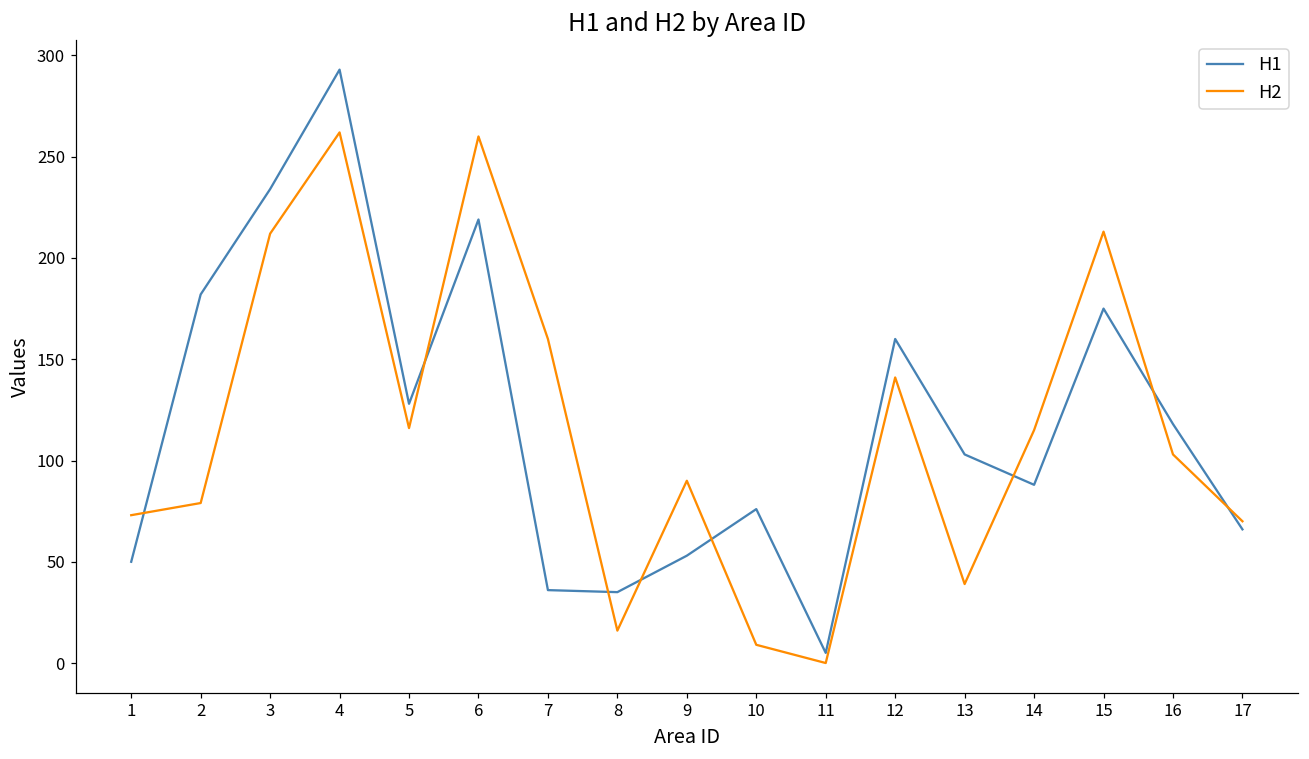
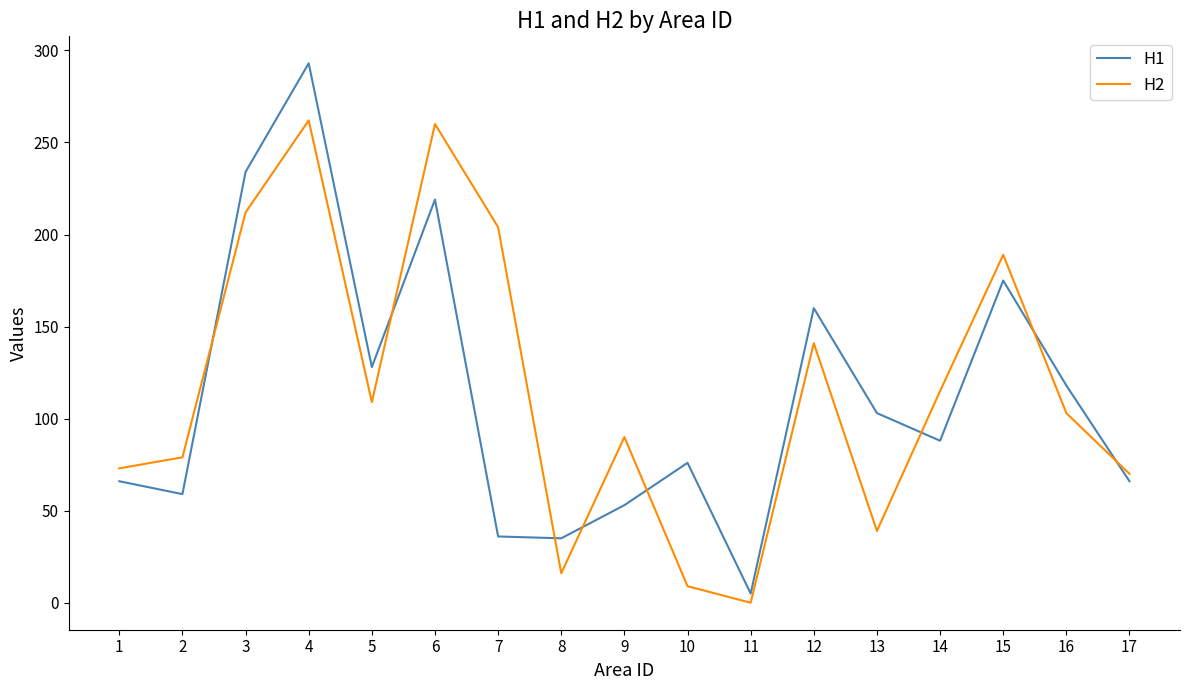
H1, 1: 50 -> 66
H1, 2: 182 -> 59
H2, 5: 116 -> 109
H2, 7: 160 -> 204
H2, 15: 213 -> 189
